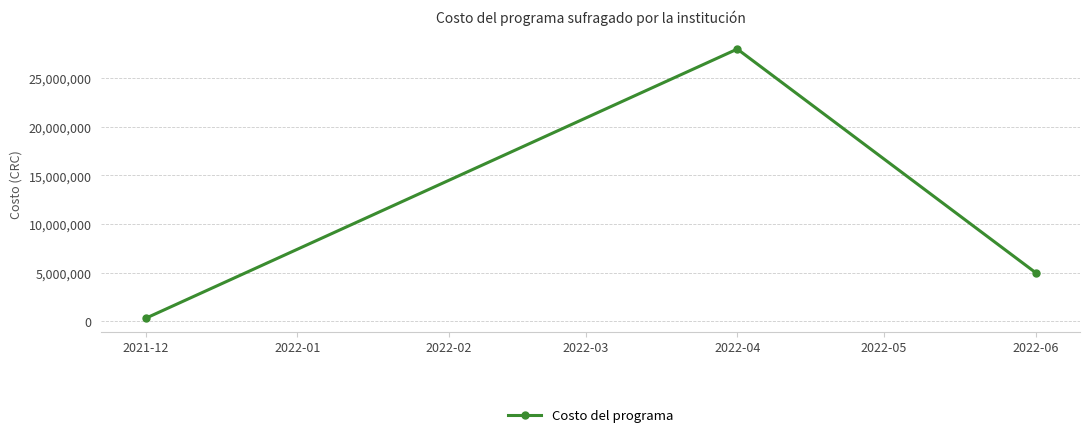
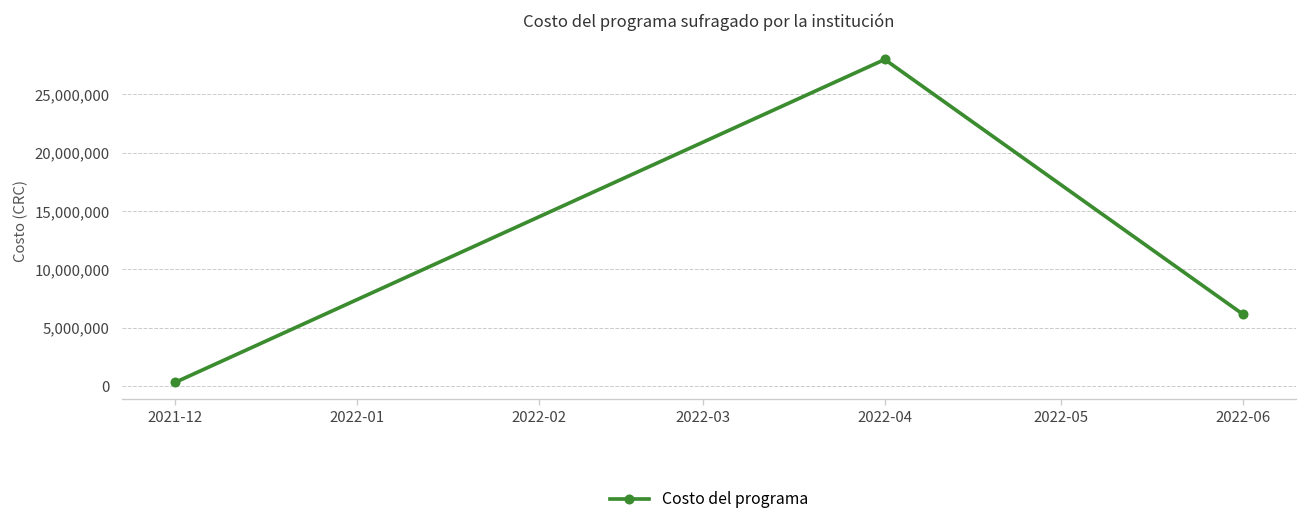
2022-06: 5,000,000 -> 6,000,000
